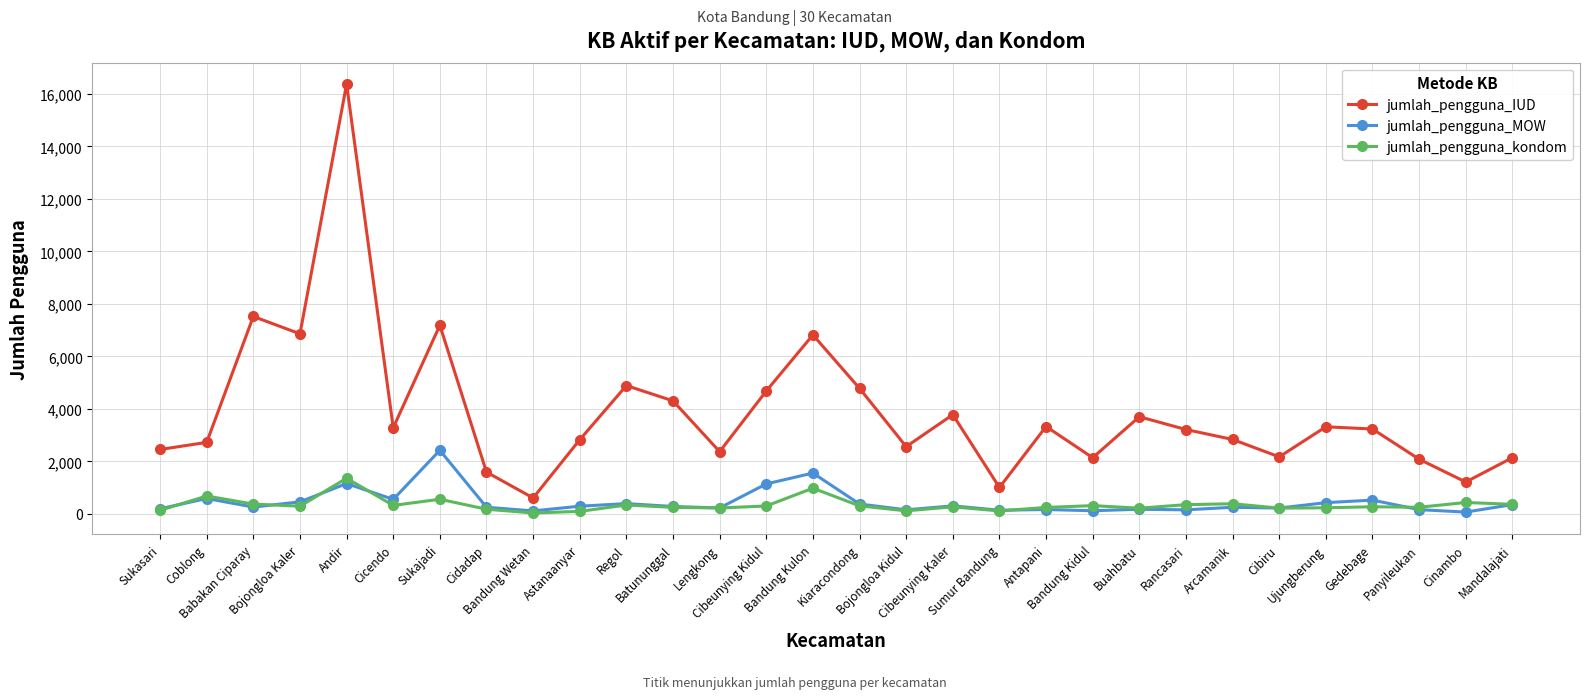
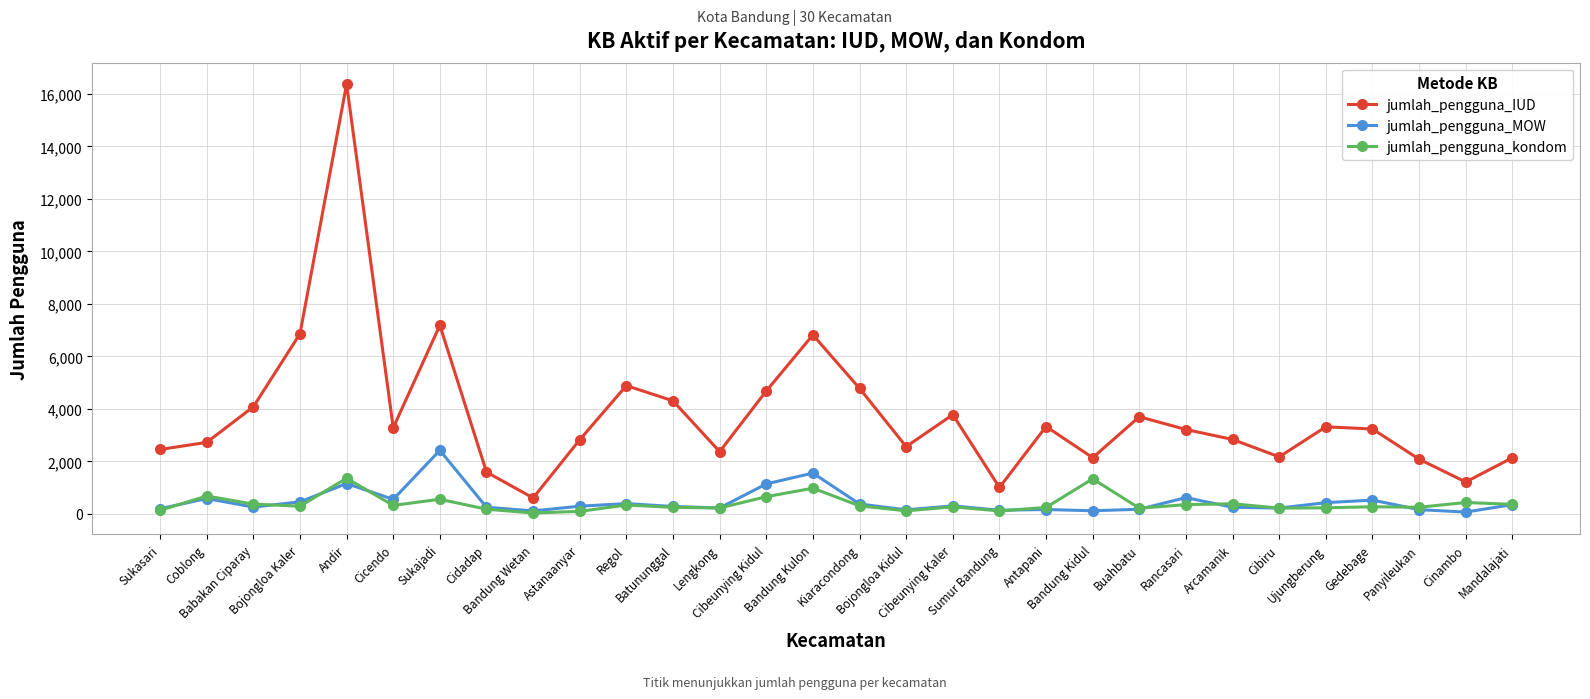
jumlah_pengguna_IUD, Babakan Ciparay: 7,500 -> 4,100
jumlah_pengguna_kondom, Cibeunying Kidul: 300 -> 700
jumlah_pengguna_kondom, Bandung Kidul: 300 -> 1,300
jumlah_pengguna_MOW, Rancasari: 200 -> 600
